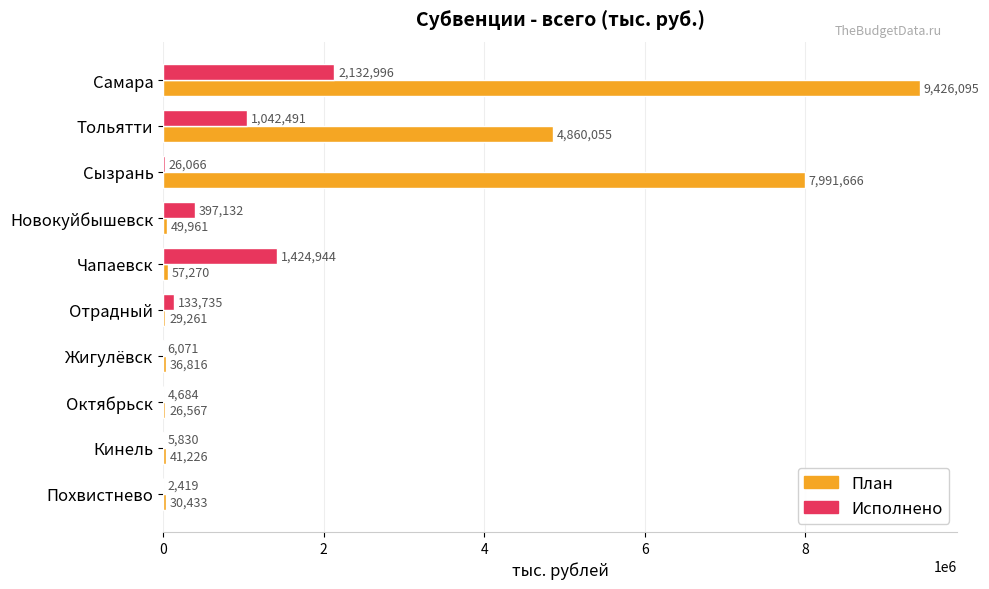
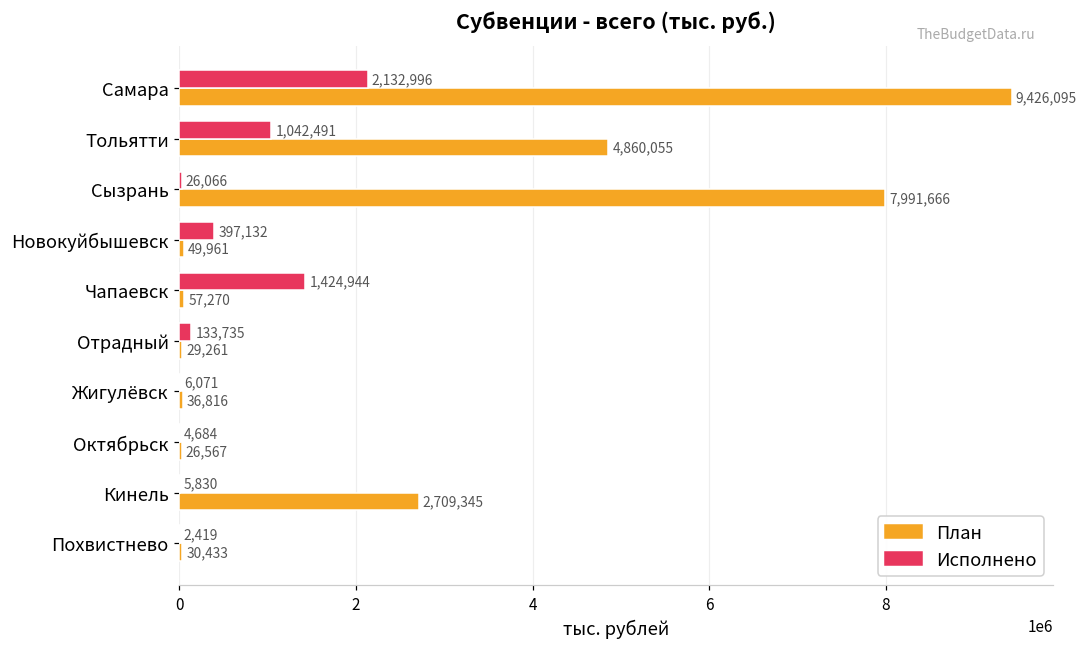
План, Кинель: 41,226 -> 2,709,345
